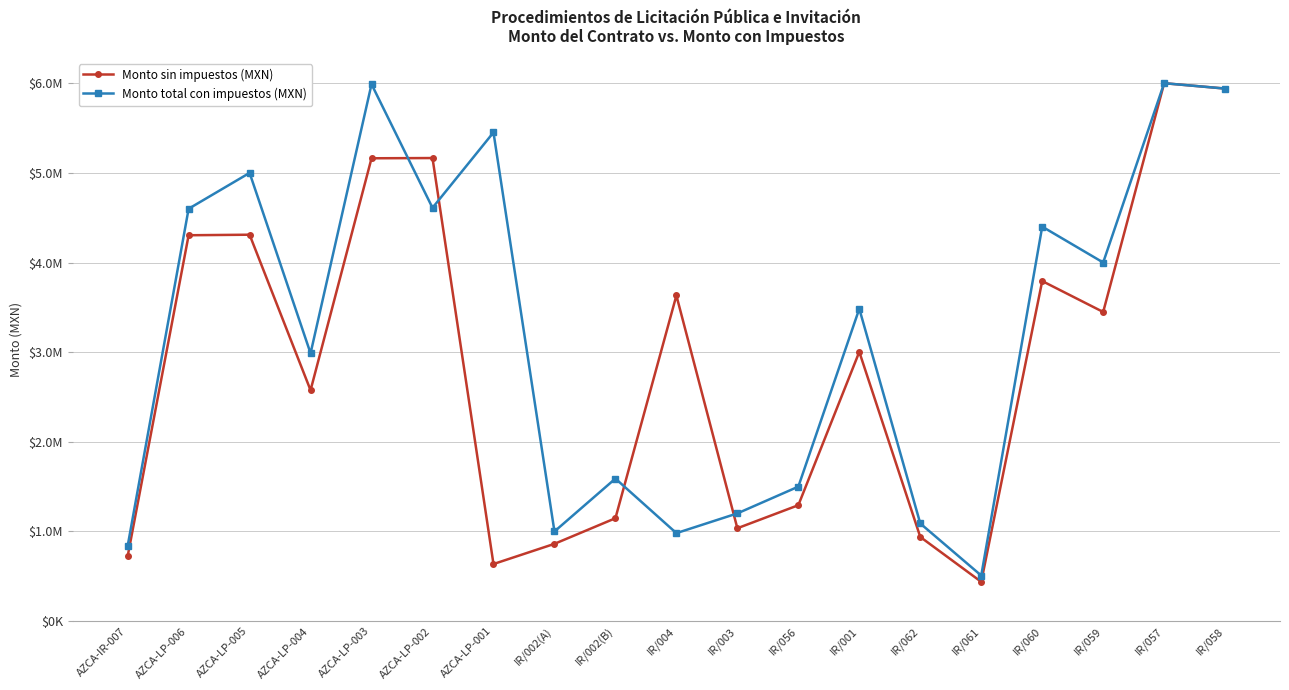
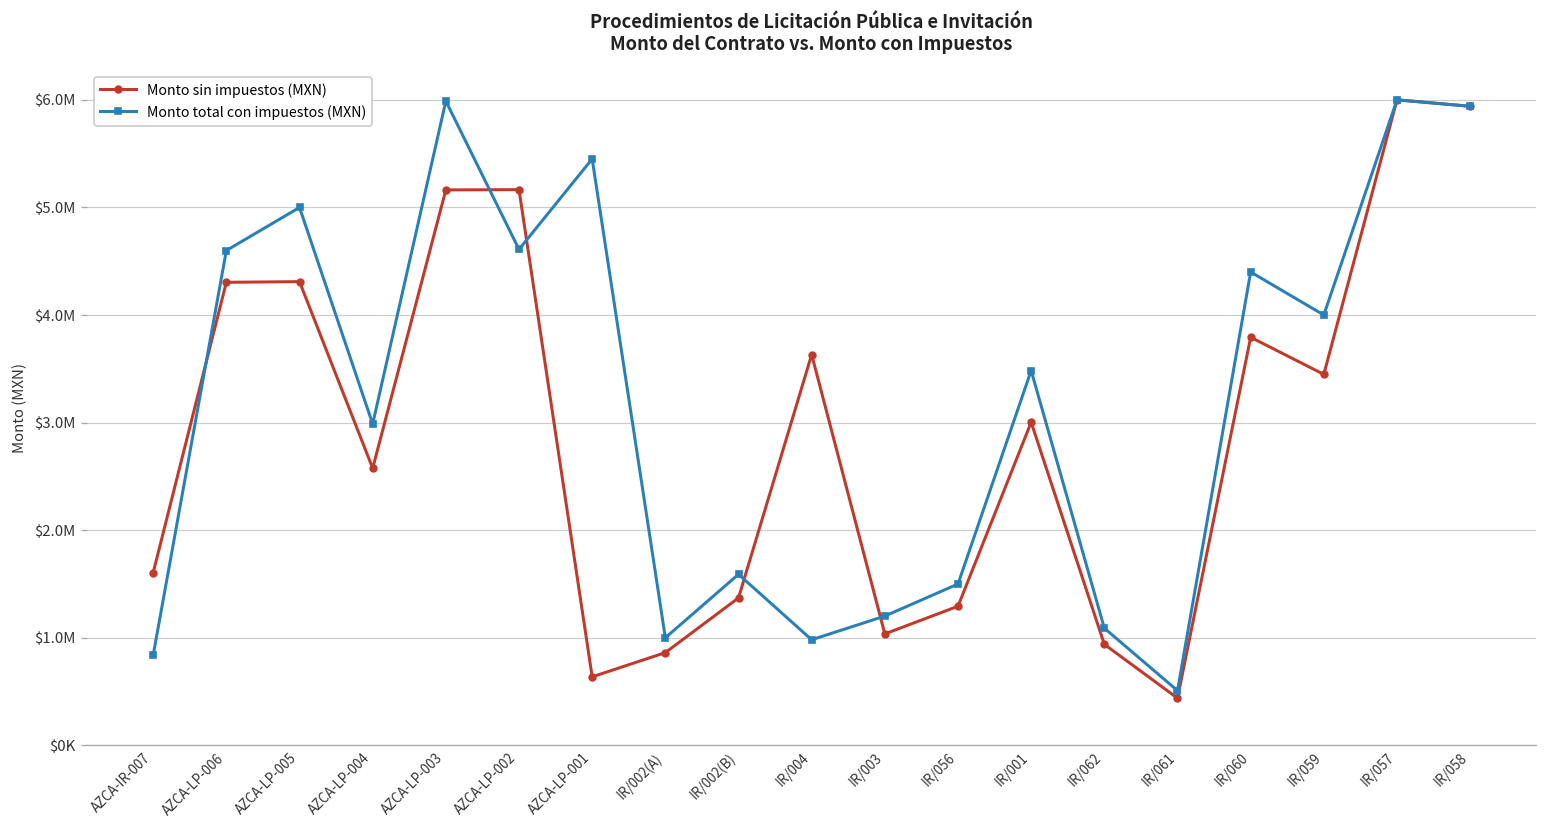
Monto sin impuestos (MXN), AZCA-IR-007: $700000 -> $1600000
Monto sin impuestos (MXN), IR/002(B): $1100000 -> $1400000
